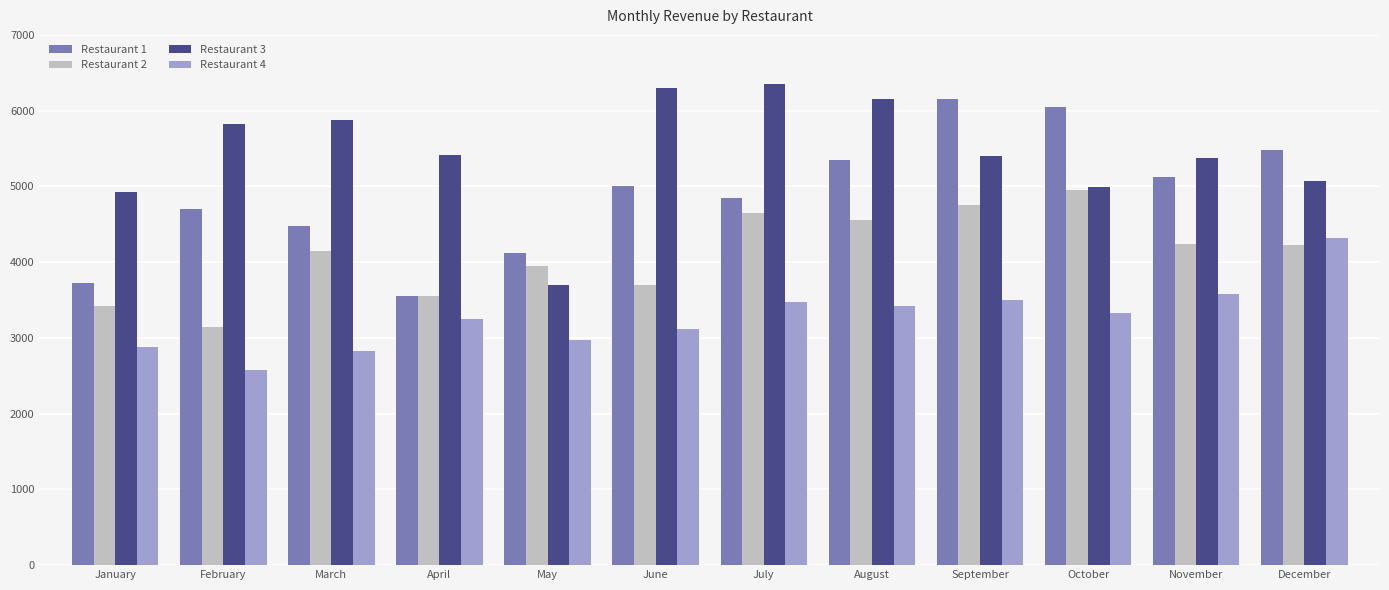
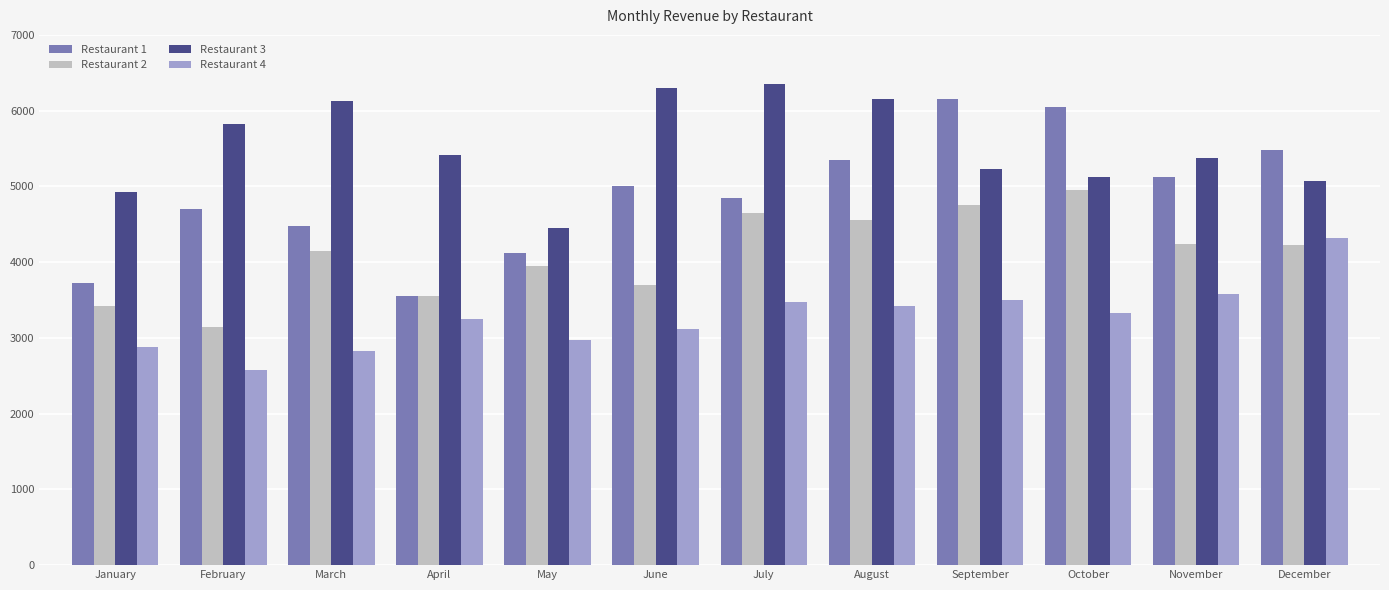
Restaurant 3, March: 5900 -> 6100
Restaurant 3, May: 3700 -> 4500
Restaurant 3, September: 5400 -> 5200
Restaurant 3, October: 5000 -> 5100
